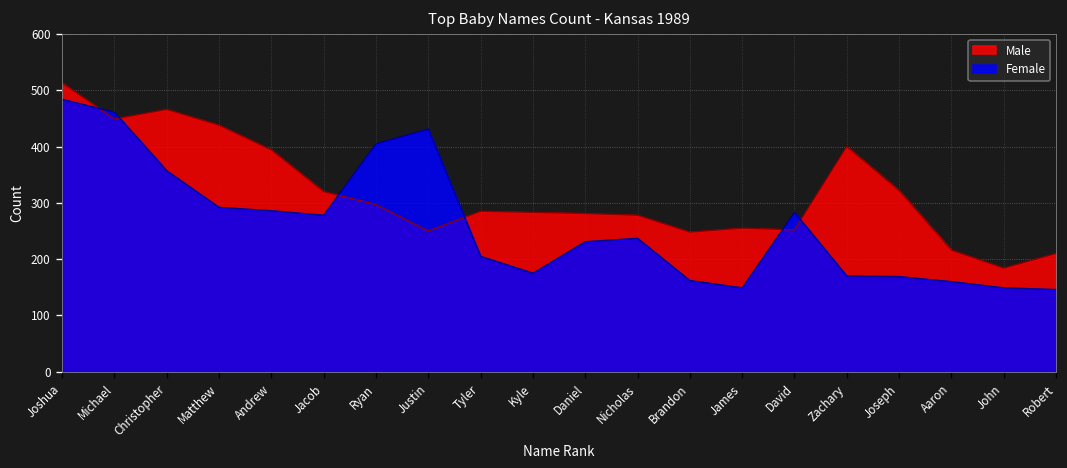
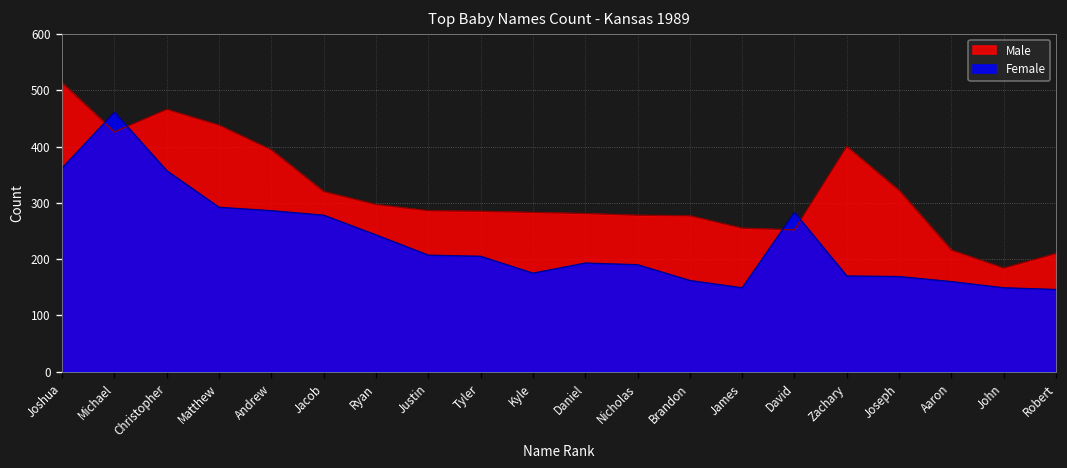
Female, Joshua: 480 -> 360
Male, Michael: 450 -> 430
Female, Ryan: 410 -> 240
Male, Justin: 250 -> 290
Female, Justin: 430 -> 210
Female, Daniel: 230 -> 190
Female, Nicholas: 240 -> 190
Male, Brandon: 250 -> 280
